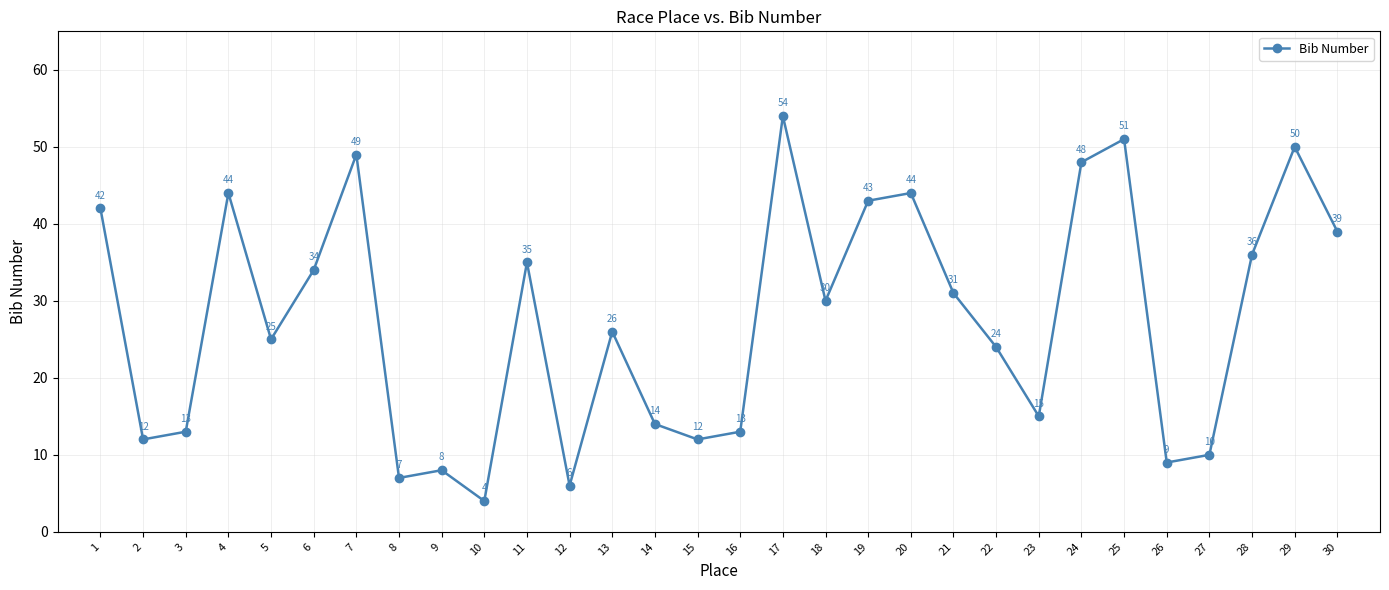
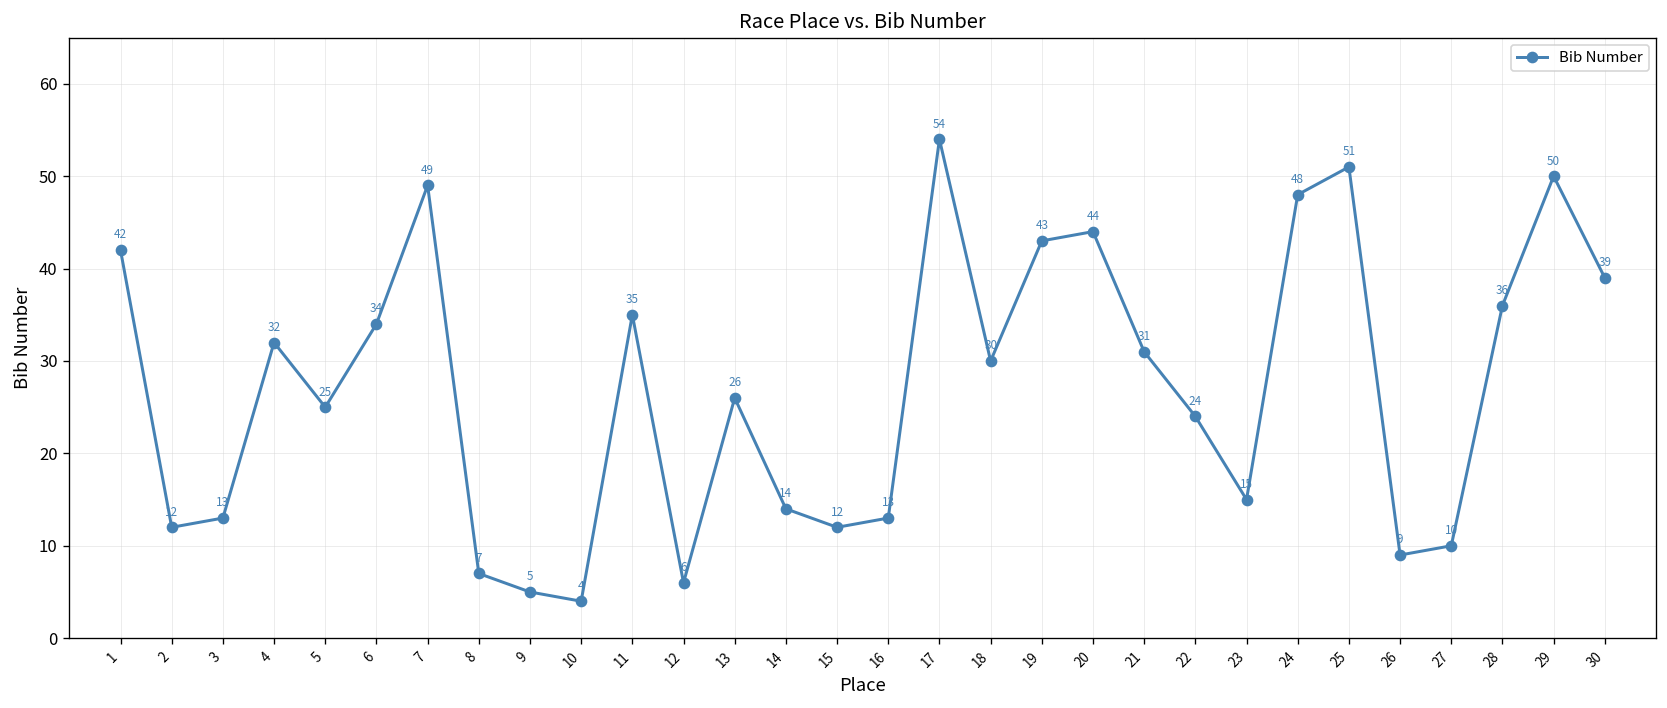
4: 44 -> 32
9: 8 -> 5
